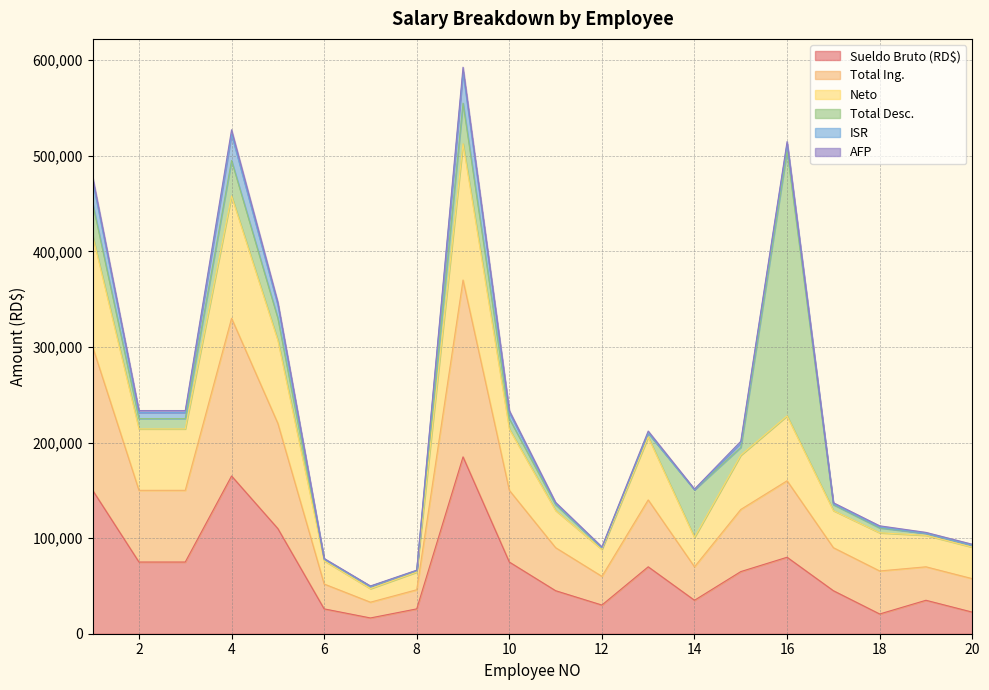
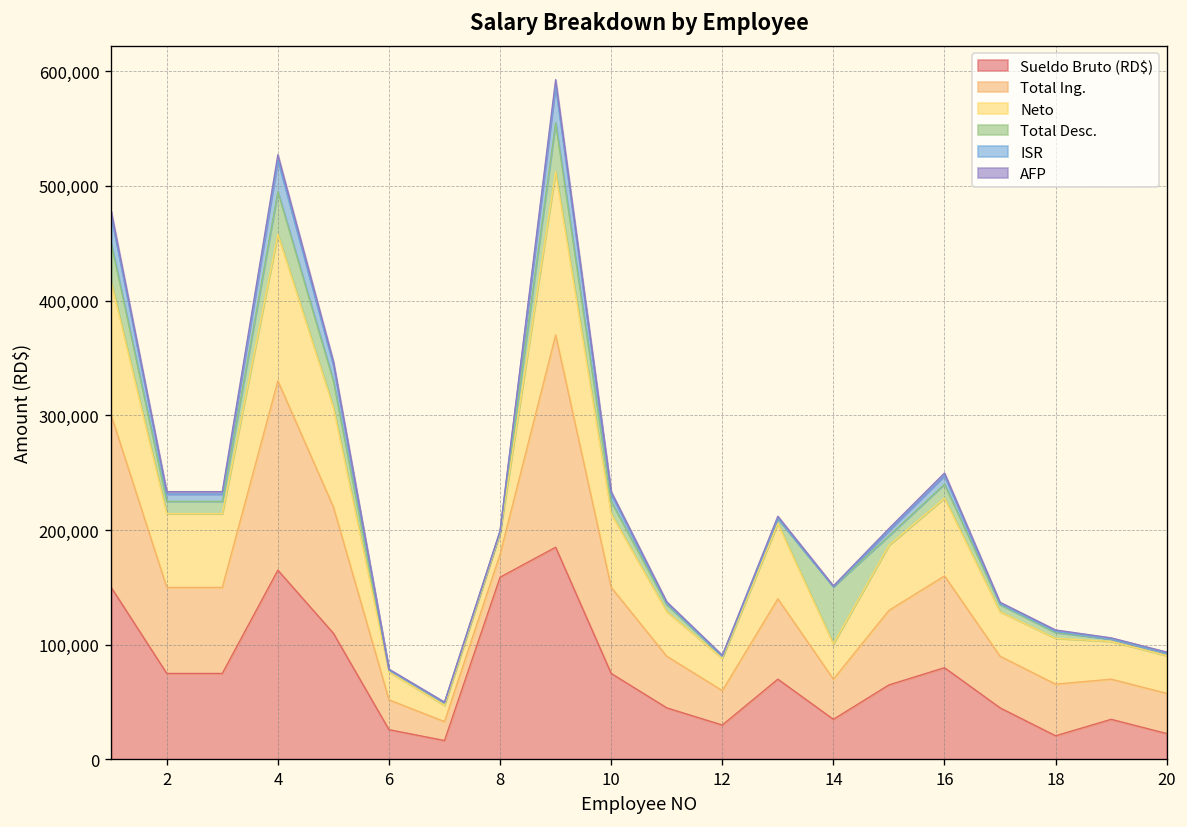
Sueldo Bruto (RD$), 8: 30,000 -> 160,000
Total Desc., 16: 280,000 -> 10,000
